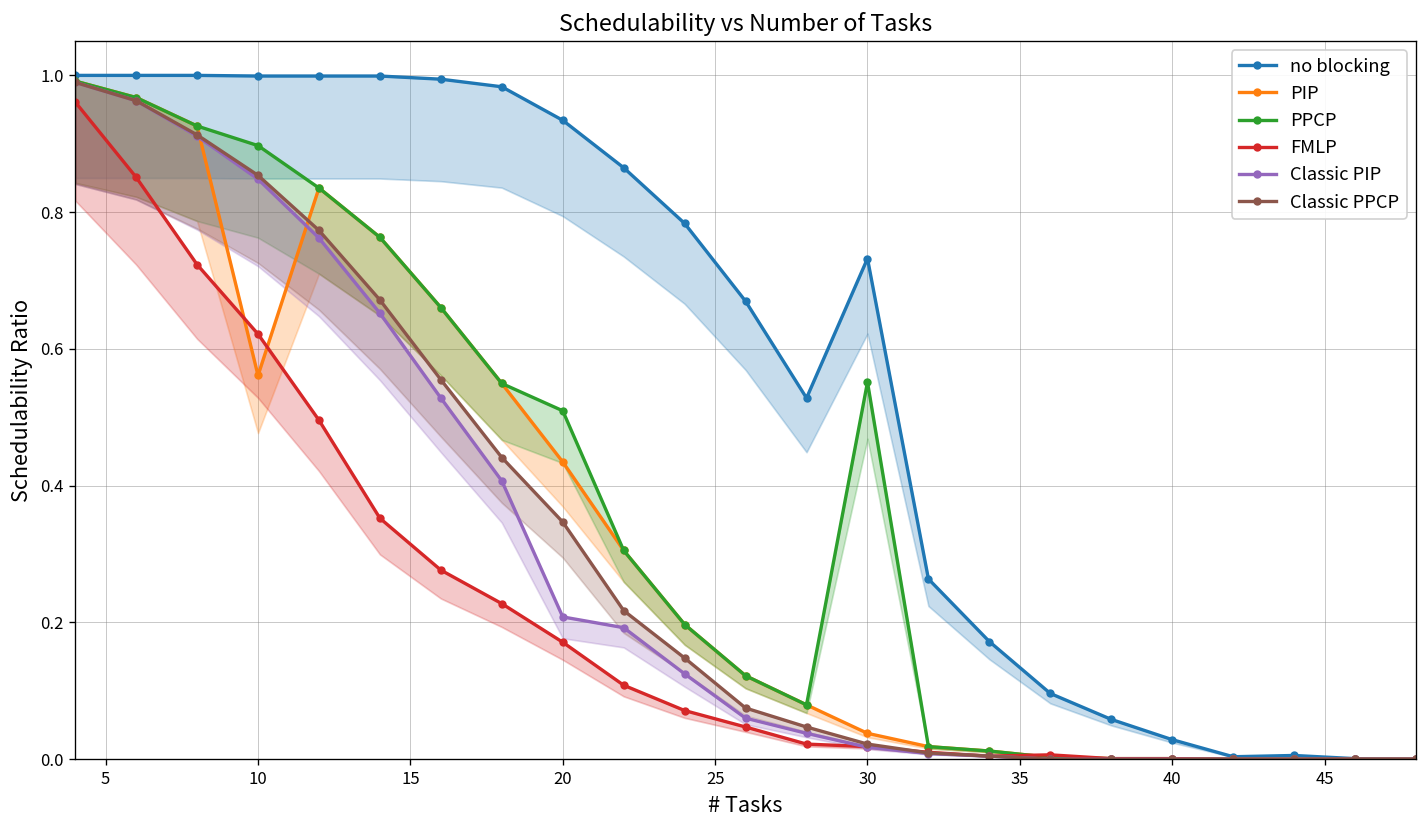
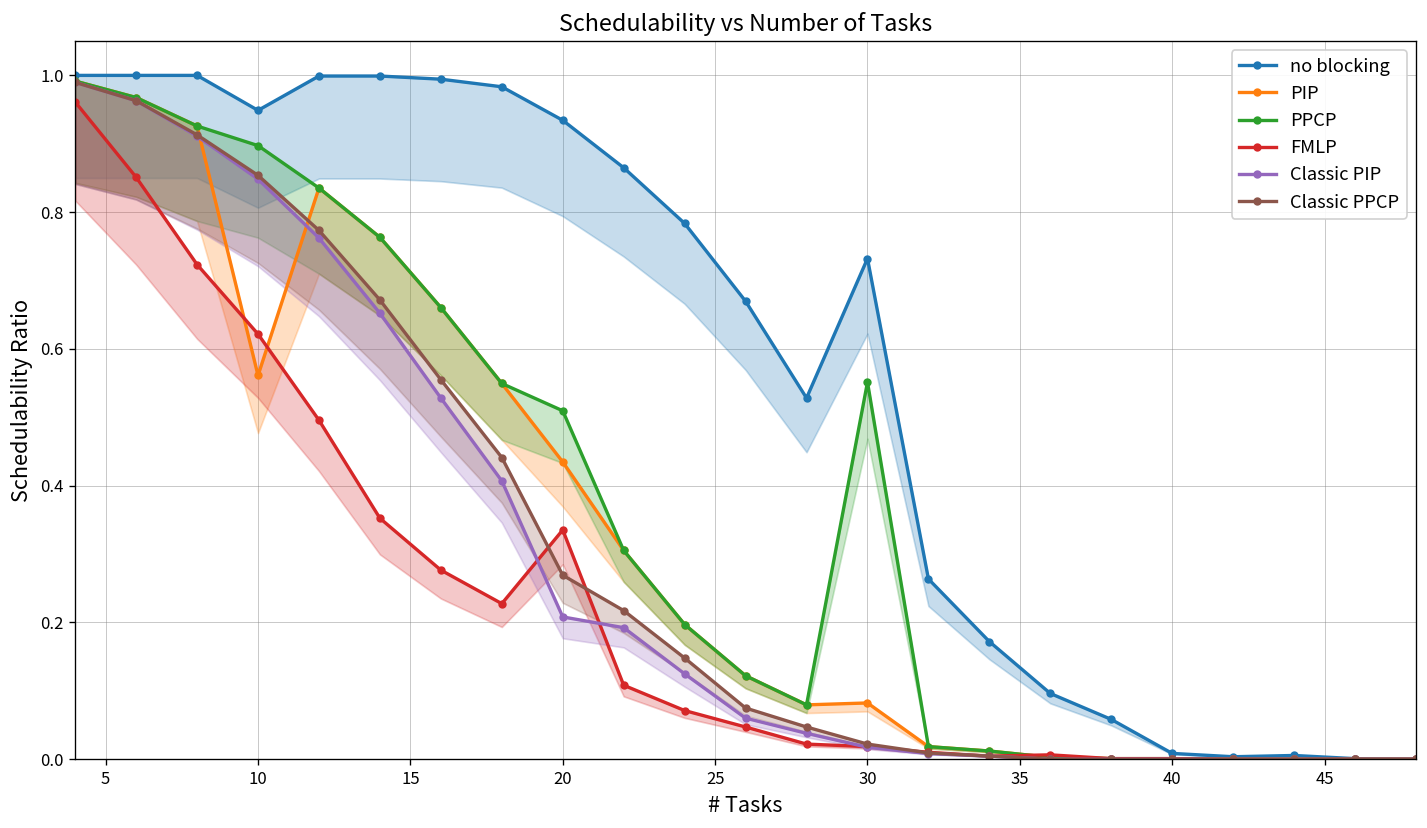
no blocking, 10: 1.00 -> 0.95
FMLP, 20: 0.17 -> 0.34
Classic PPCP, 20: 0.35 -> 0.27
PIP, 30: 0.04 -> 0.08
no blocking, 40: 0.03 -> 0.01
